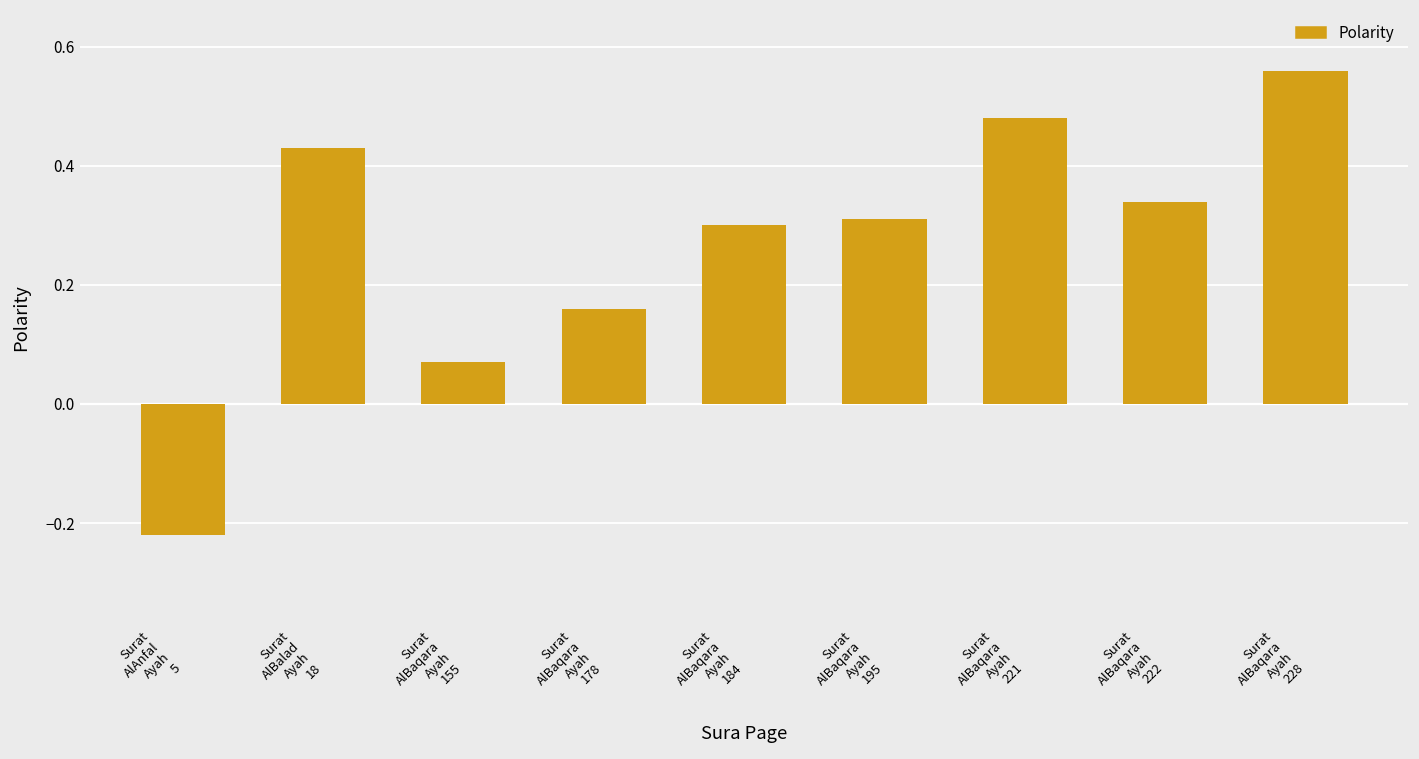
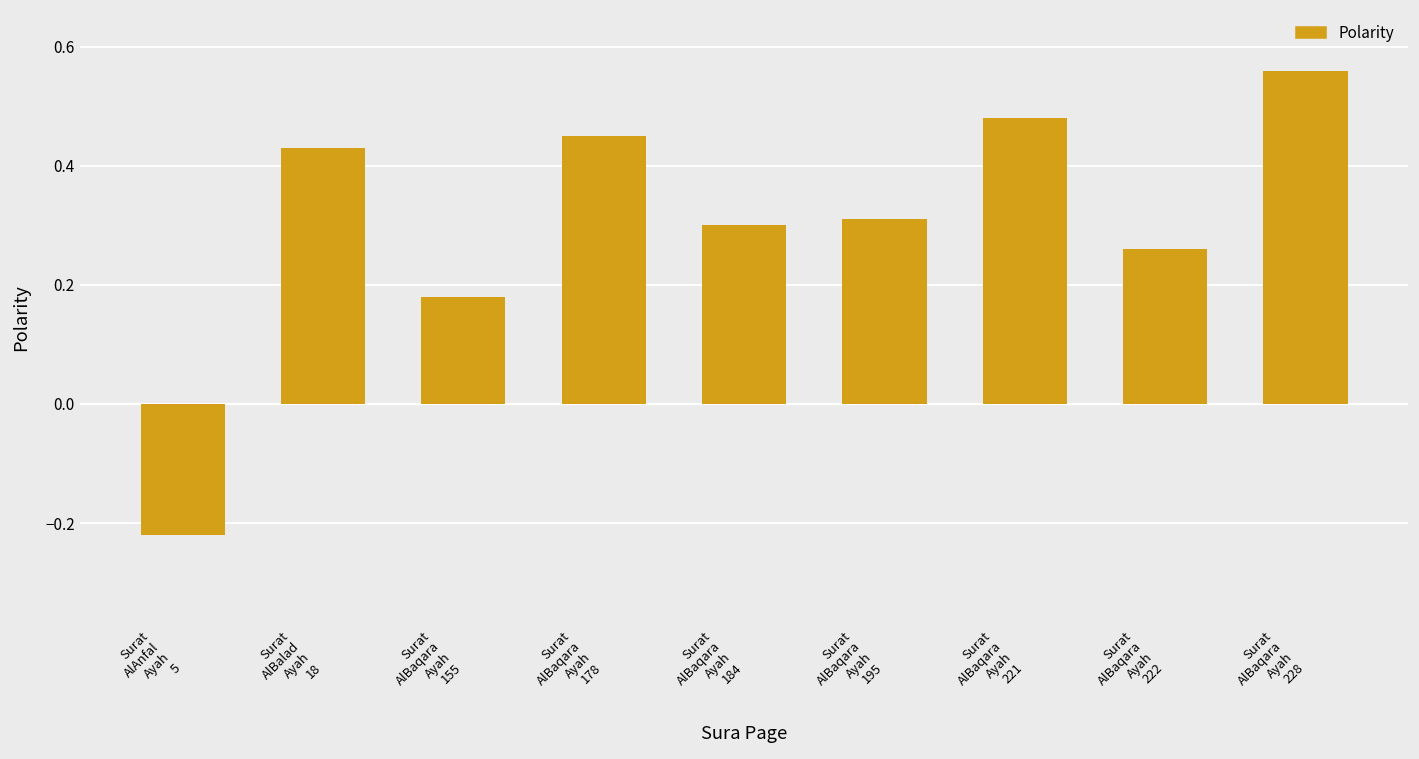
Surat AlBaqara Ayah 155: 0.07 -> 0.18
Surat AlBaqara Ayah 178: 0.16 -> 0.45
Surat AlBaqara Ayah 222: 0.34 -> 0.26
